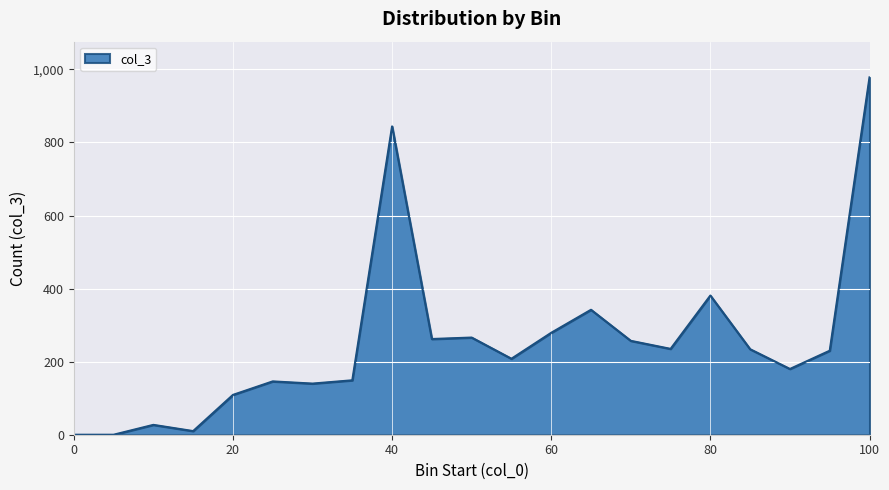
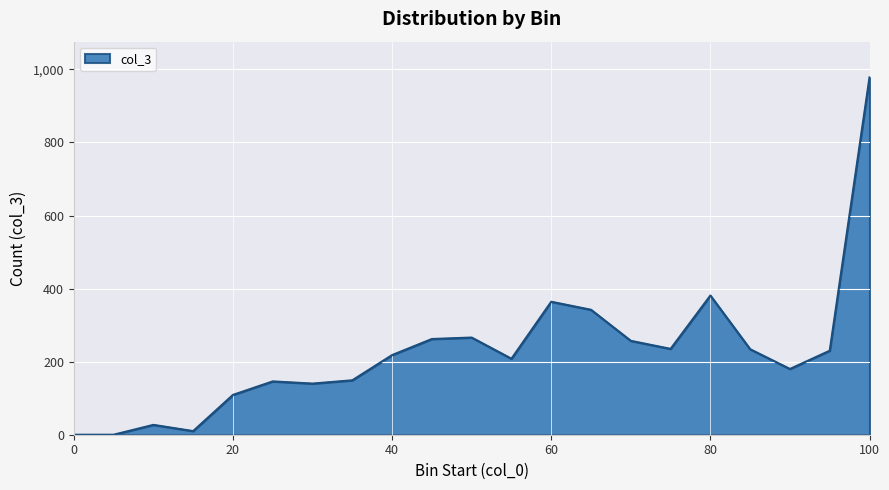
40: 840 -> 220
60: 280 -> 360
